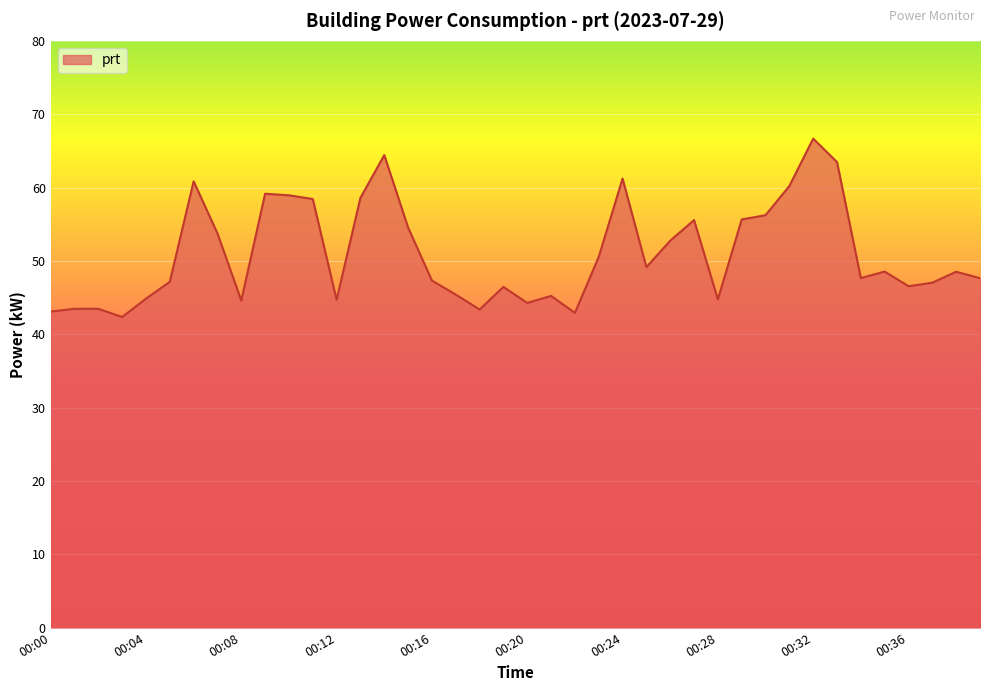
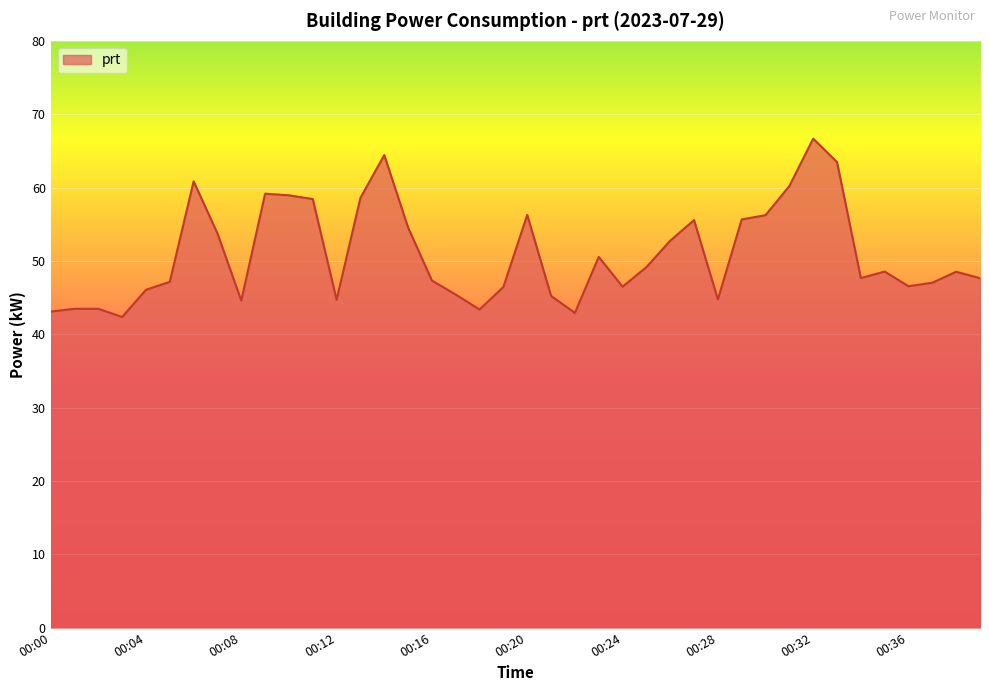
00:04: 45 -> 46
00:20: 44 -> 56
00:24: 61 -> 47
